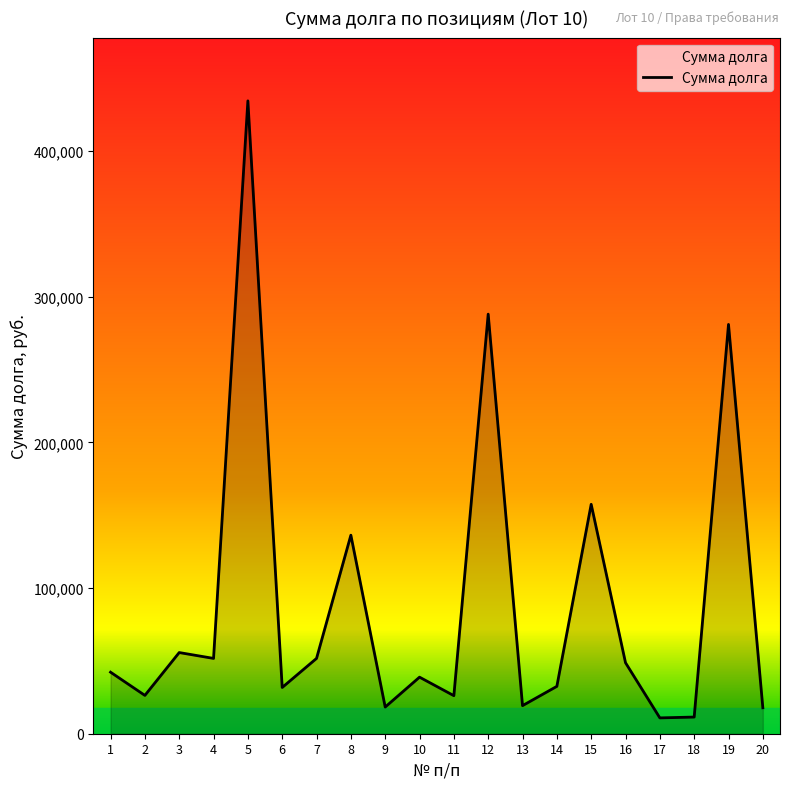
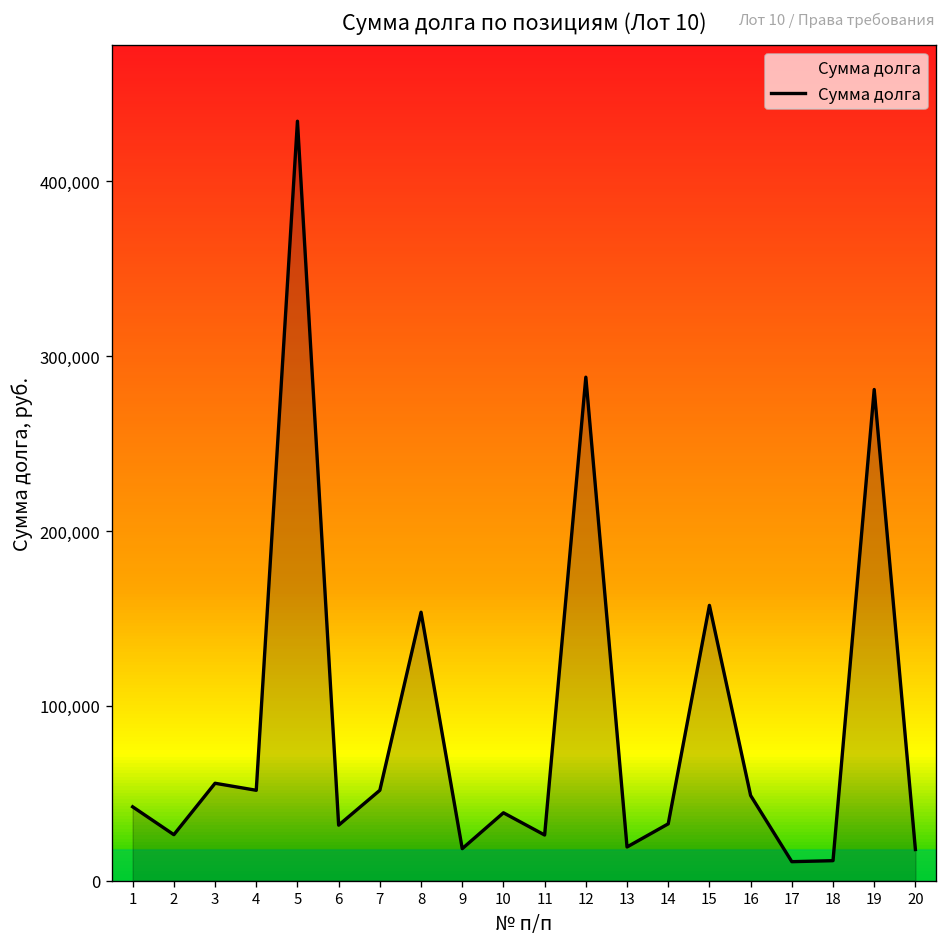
8: 136,000 -> 154,000
